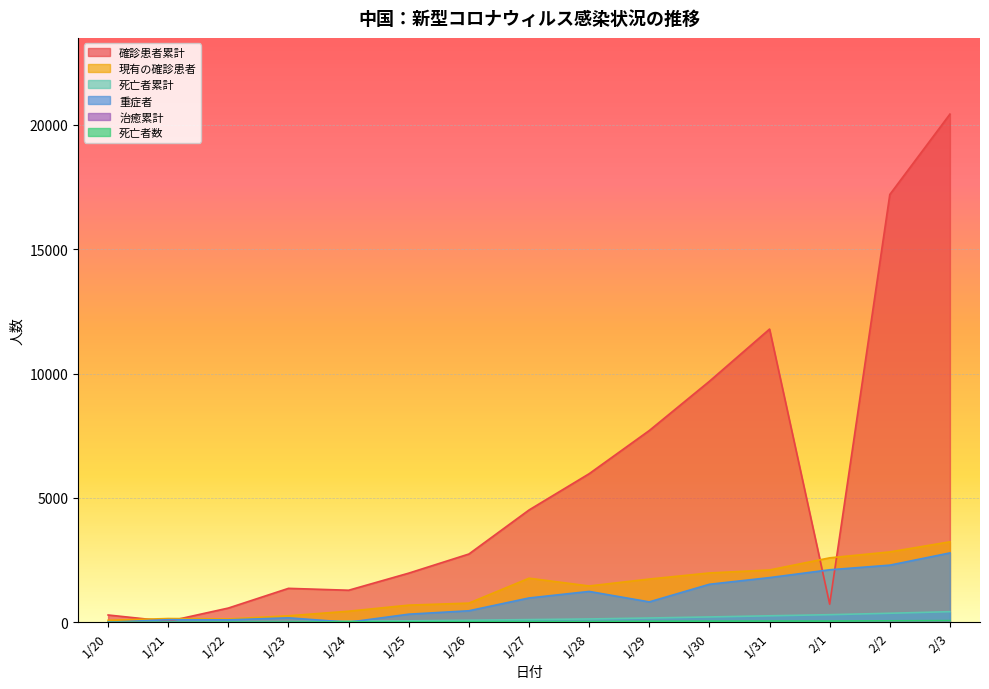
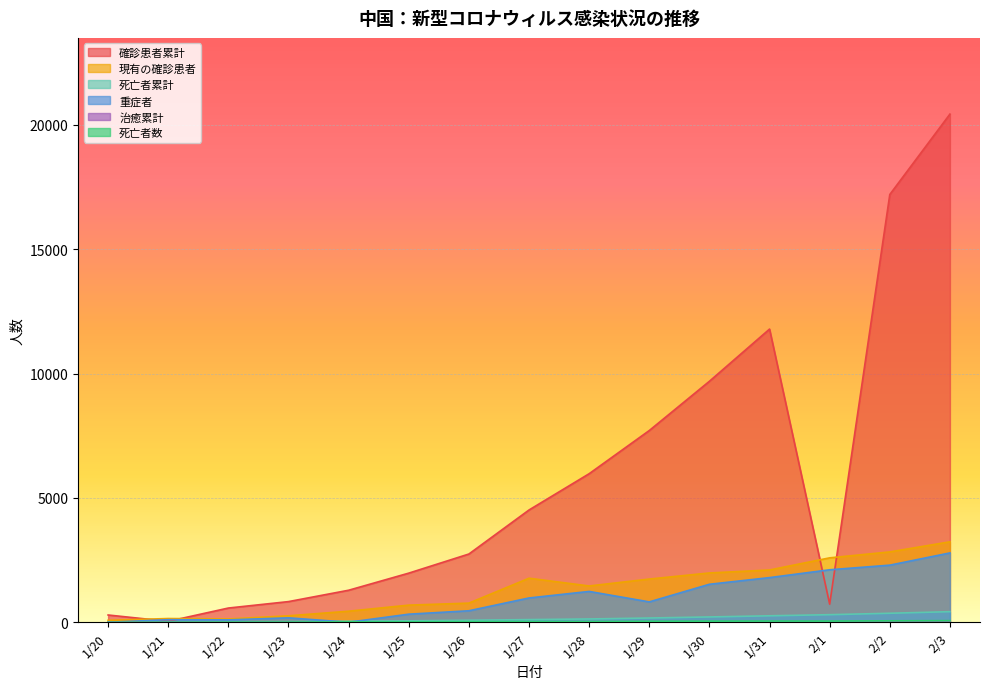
確診患者累計, 1/23: 1400 -> 800
